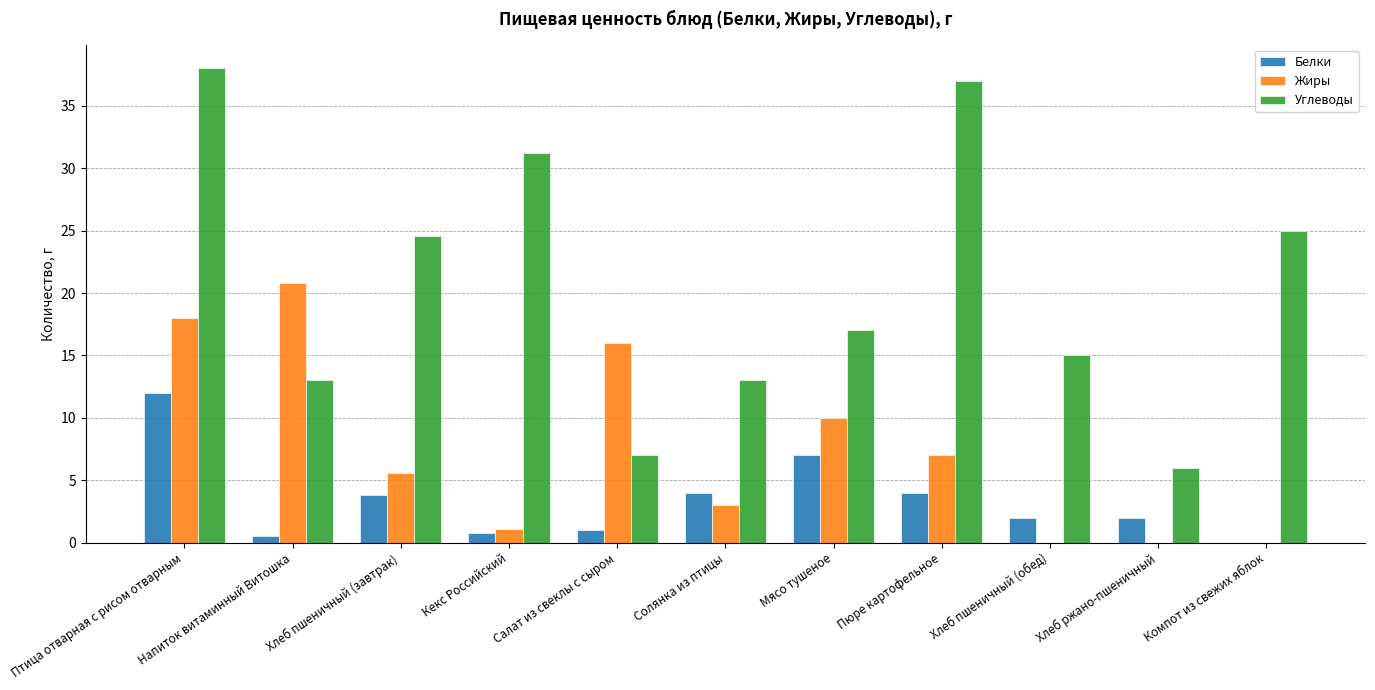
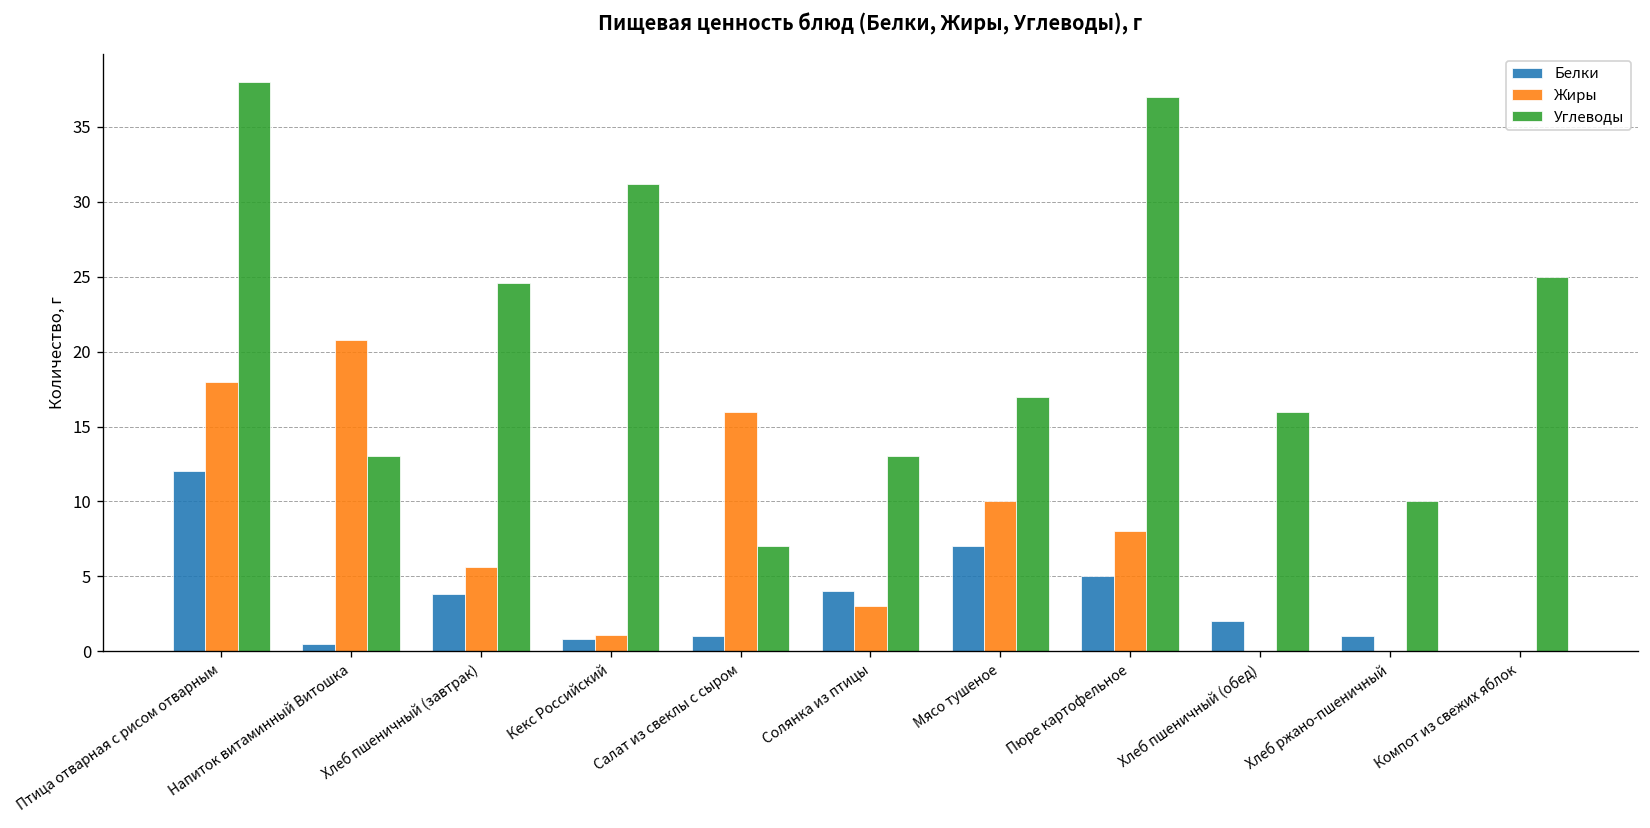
Белки, Пюре картофельное: 4 -> 5
Жиры, Пюре картофельное: 7 -> 8
Углеводы, Хлеб пшеничный (обед): 15 -> 16
Белки, Хлеб ржано-пшеничный: 2 -> 1
Углеводы, Хлеб ржано-пшеничный: 6 -> 10
